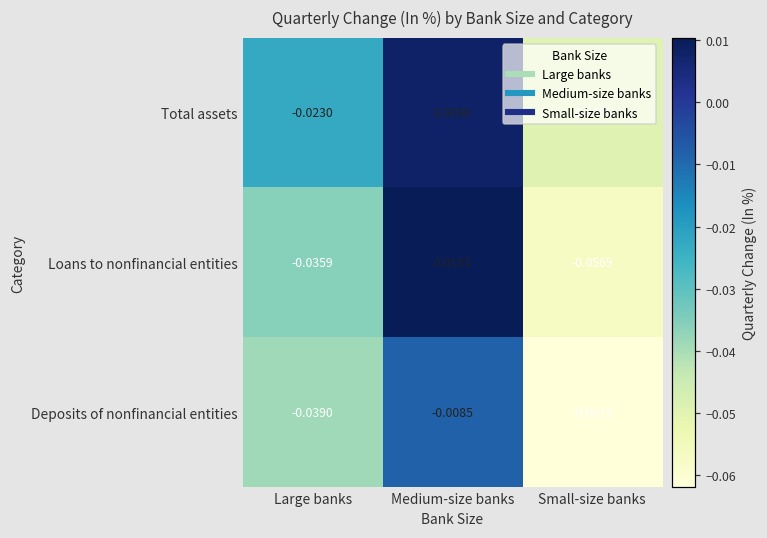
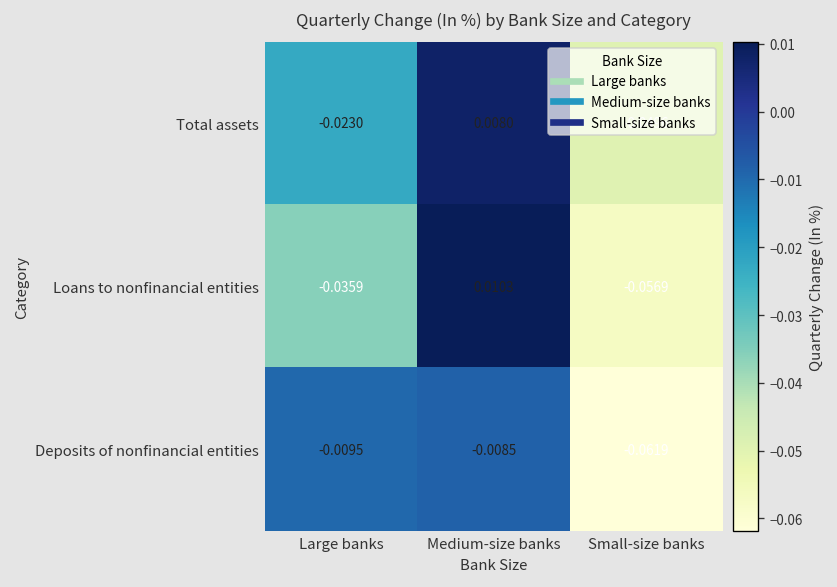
Deposits of nonfinancial entities, Large banks: -0.0390 -> -0.0095
